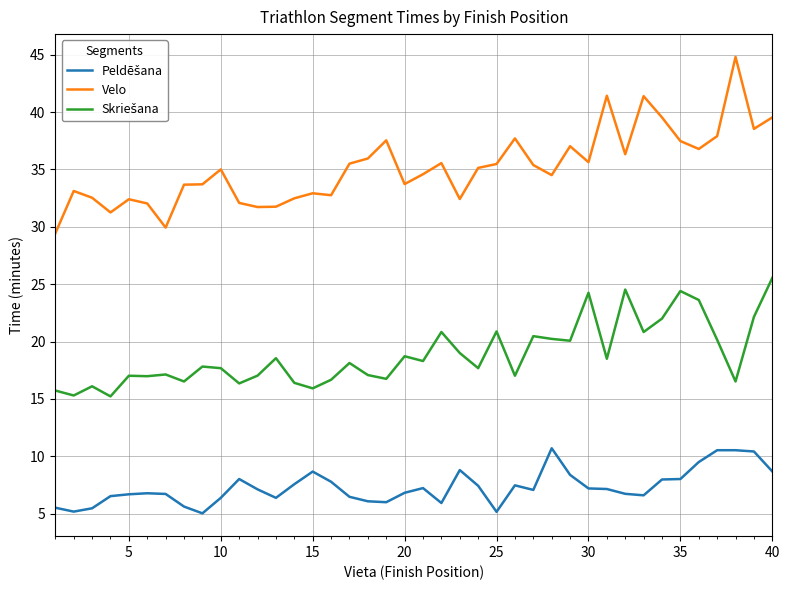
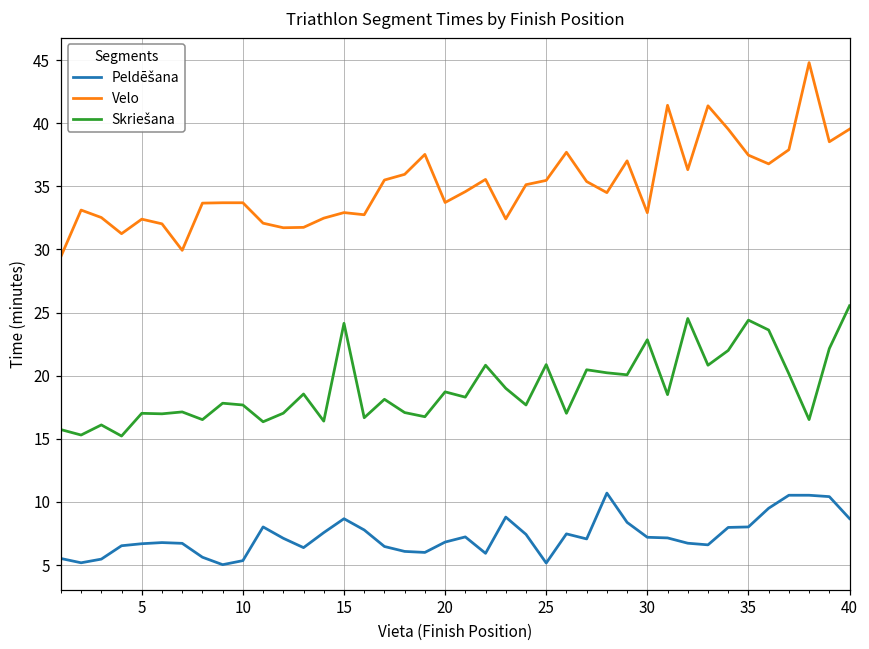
Peldēšana, 10: 6.4 -> 5.4
Velo, 10: 35.0 -> 33.7
Skriešana, 15: 15.9 -> 24.2
Velo, 30: 35.6 -> 32.9
Skriešana, 30: 24.3 -> 22.9
